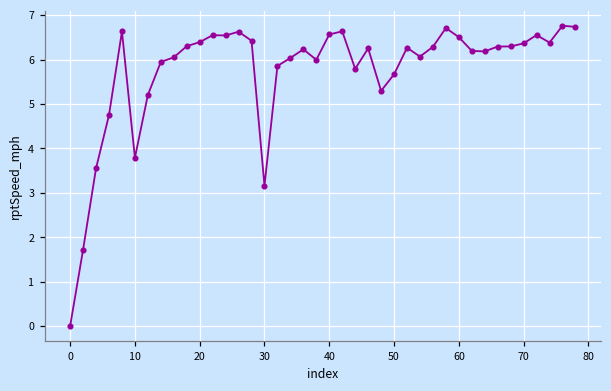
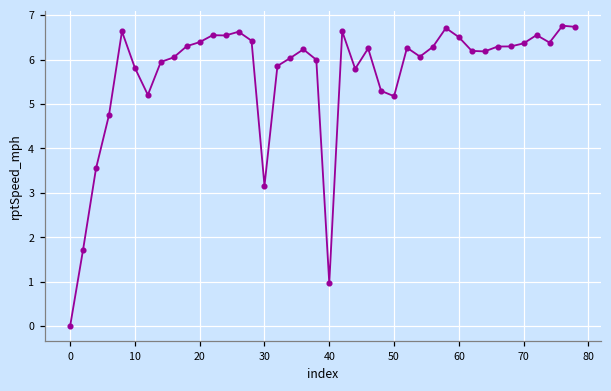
10: 3.8 -> 5.8
40: 6.6 -> 1.0
50: 5.7 -> 5.2
